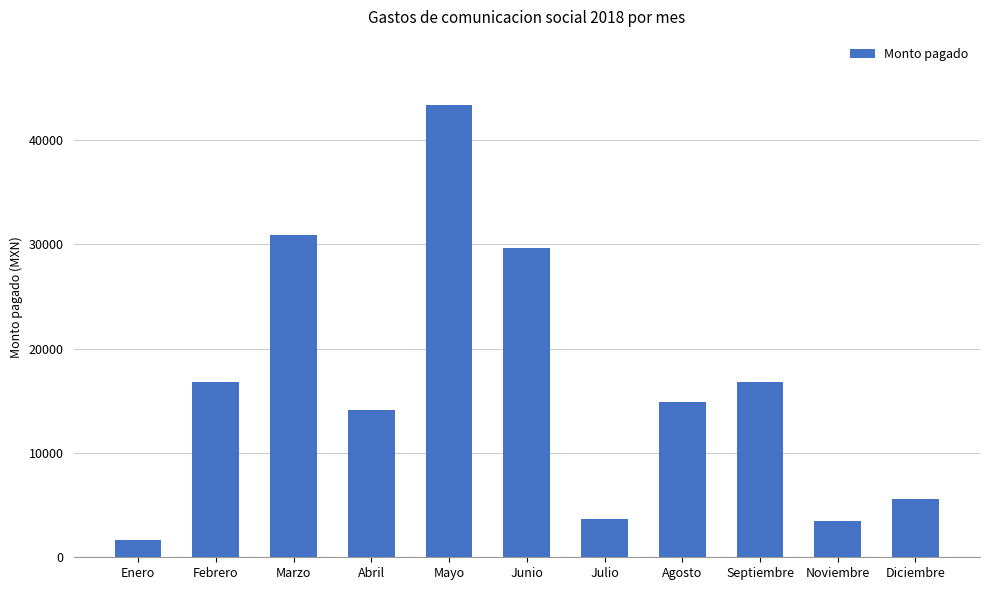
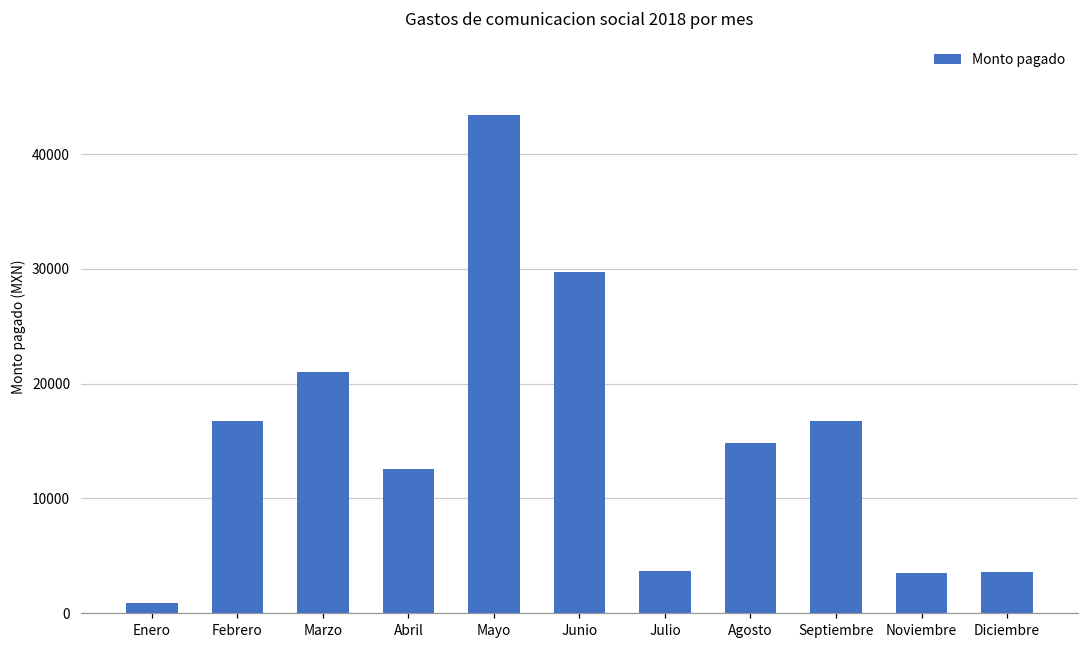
Enero: 1700 -> 900
Marzo: 30900 -> 21000
Abril: 14200 -> 12500
Diciembre: 5600 -> 3600
